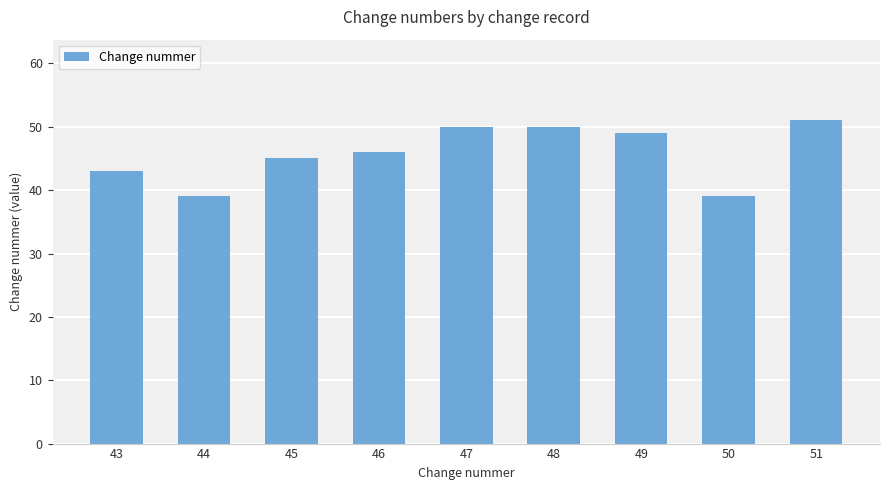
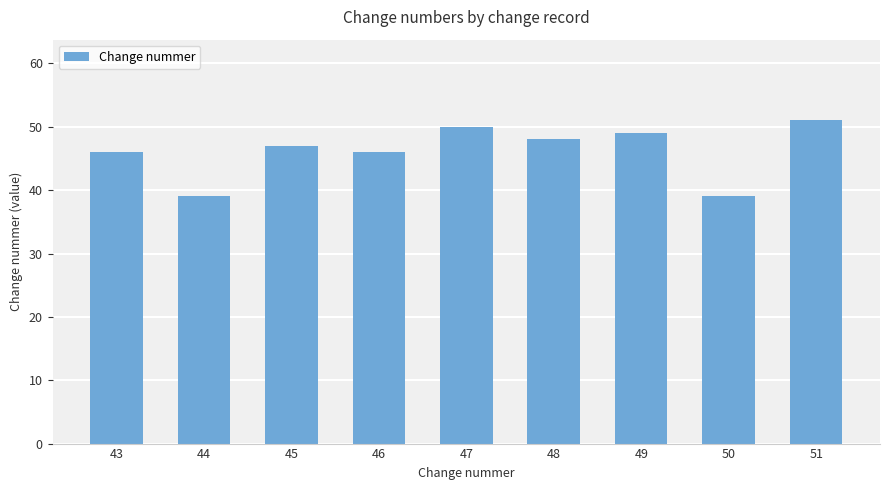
43: 43 -> 46
45: 45 -> 47
48: 50 -> 48
